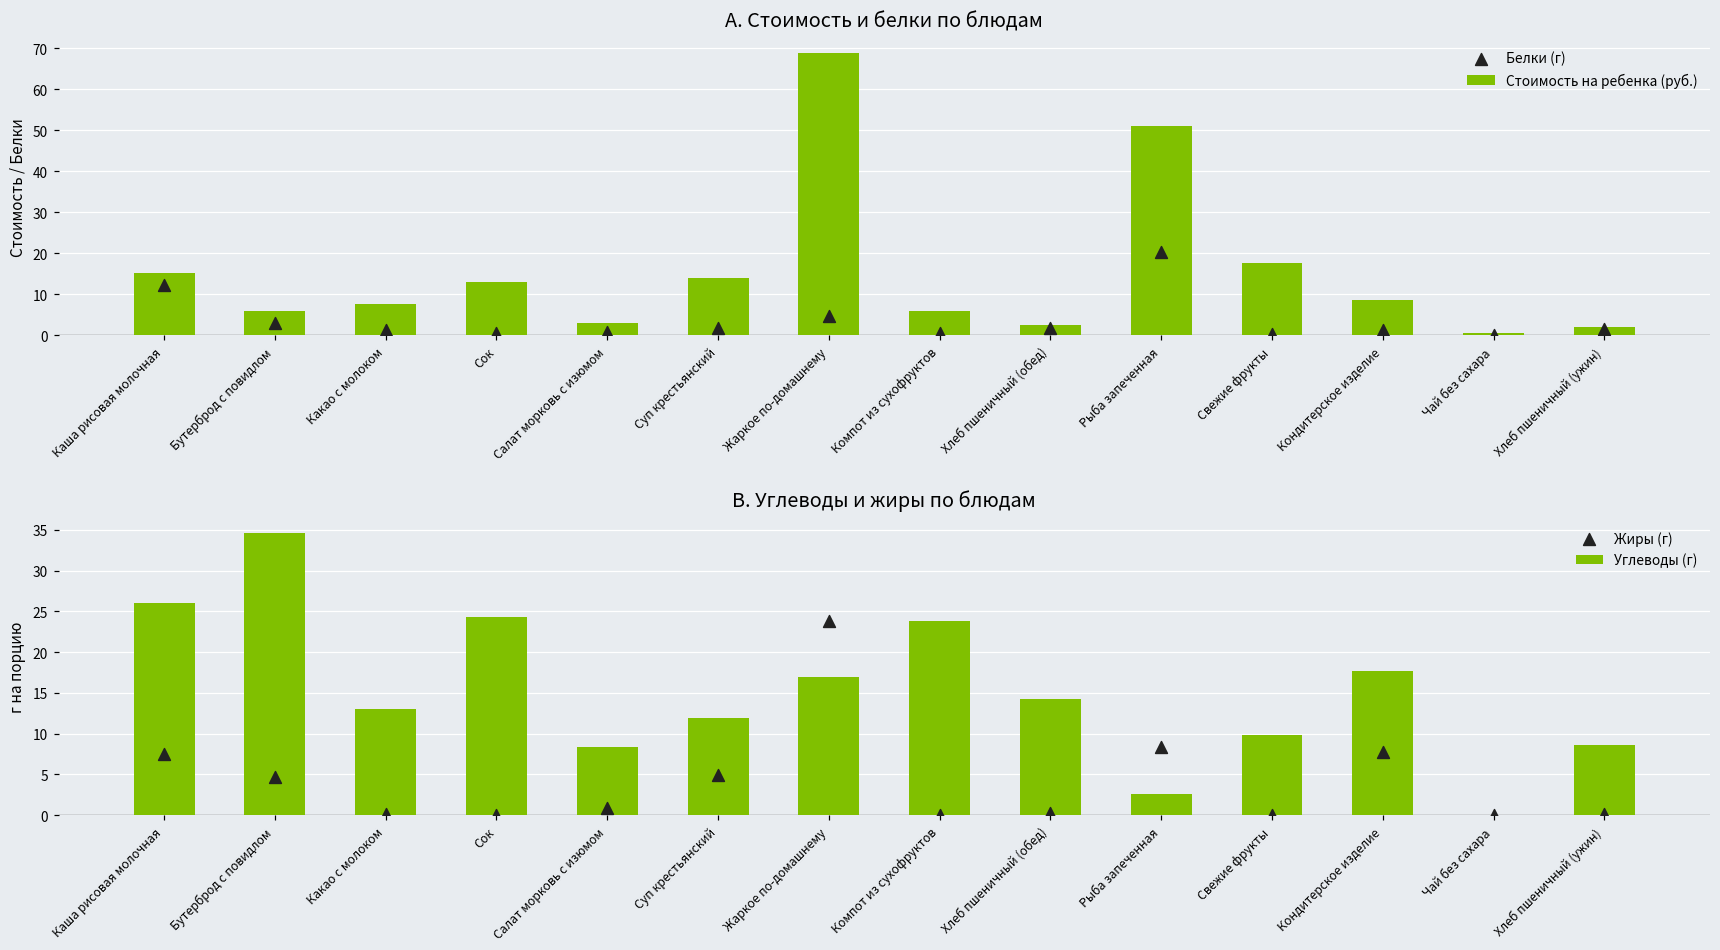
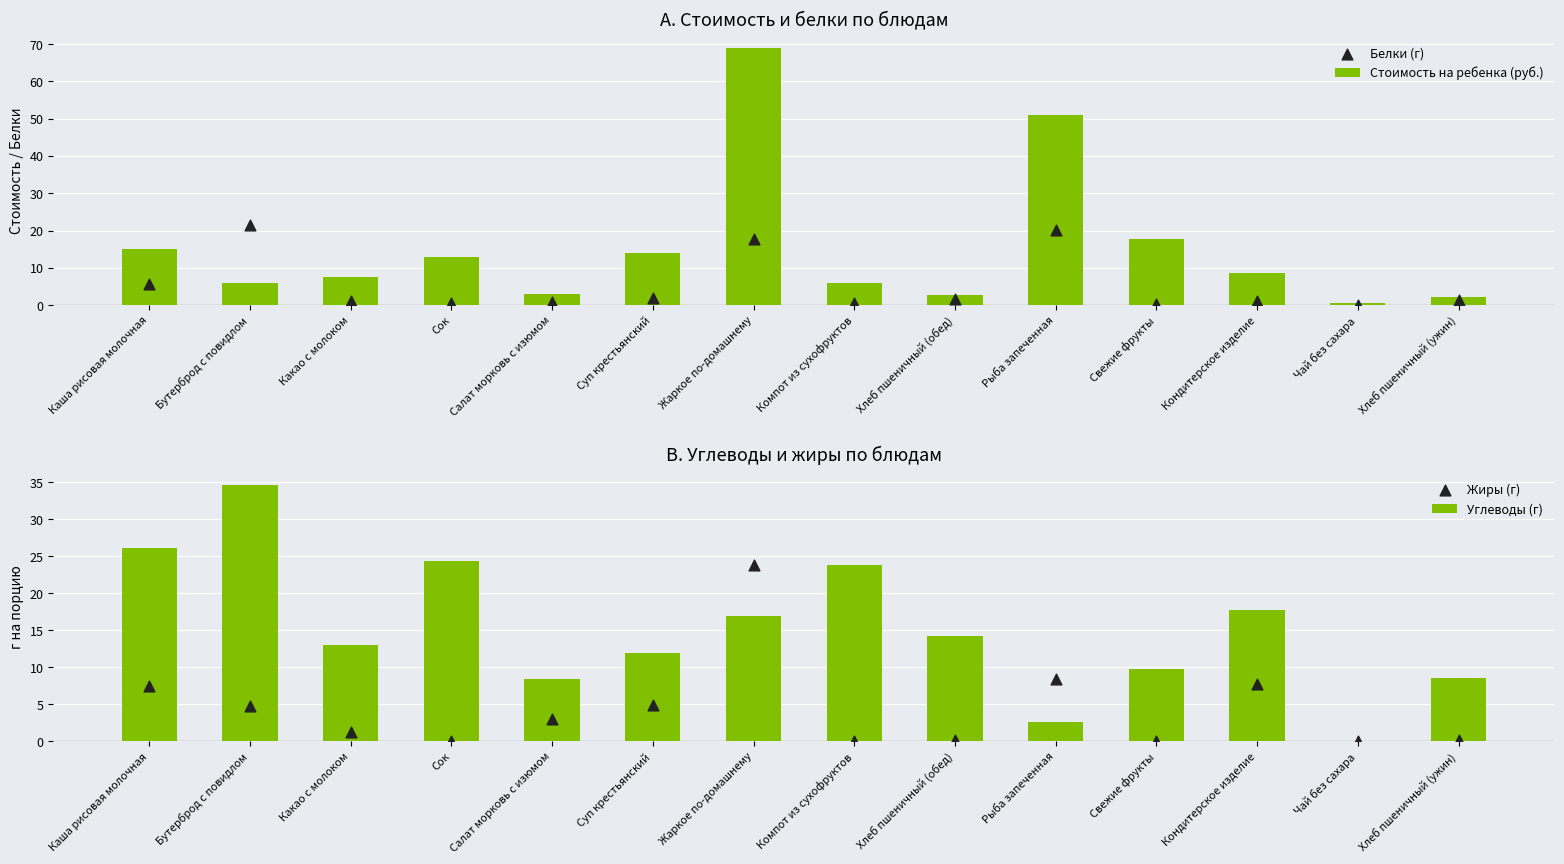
A. Стоимость и белки по блюдам, Белки (г), Каша рисовая молочная: 12 -> 6
A. Стоимость и белки по блюдам, Белки (г), Бутерброд с повидлом: 3 -> 21
A. Стоимость и белки по блюдам, Белки (г), Жаркое по-домашнему: 5 -> 18
B. Углеводы и жиры по блюдам, Жиры (г), Какао с молоком: 0 -> 1
B. Углеводы и жиры по блюдам, Жиры (г), Салат морковь с изюмом: 1 -> 3
